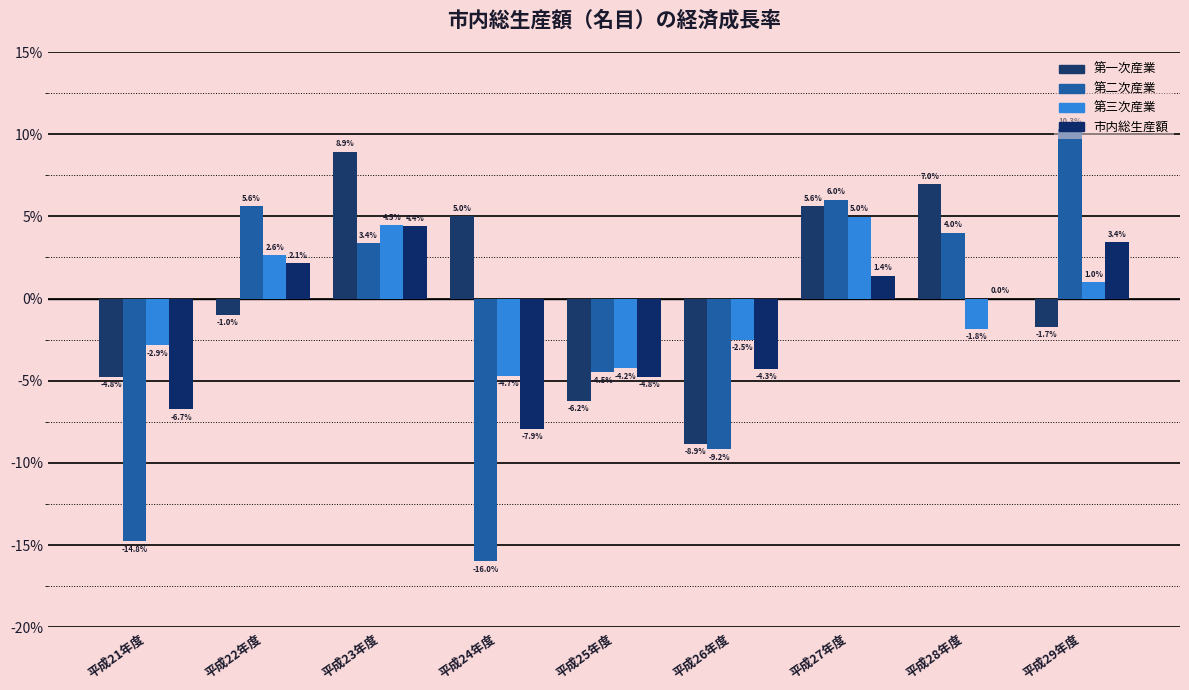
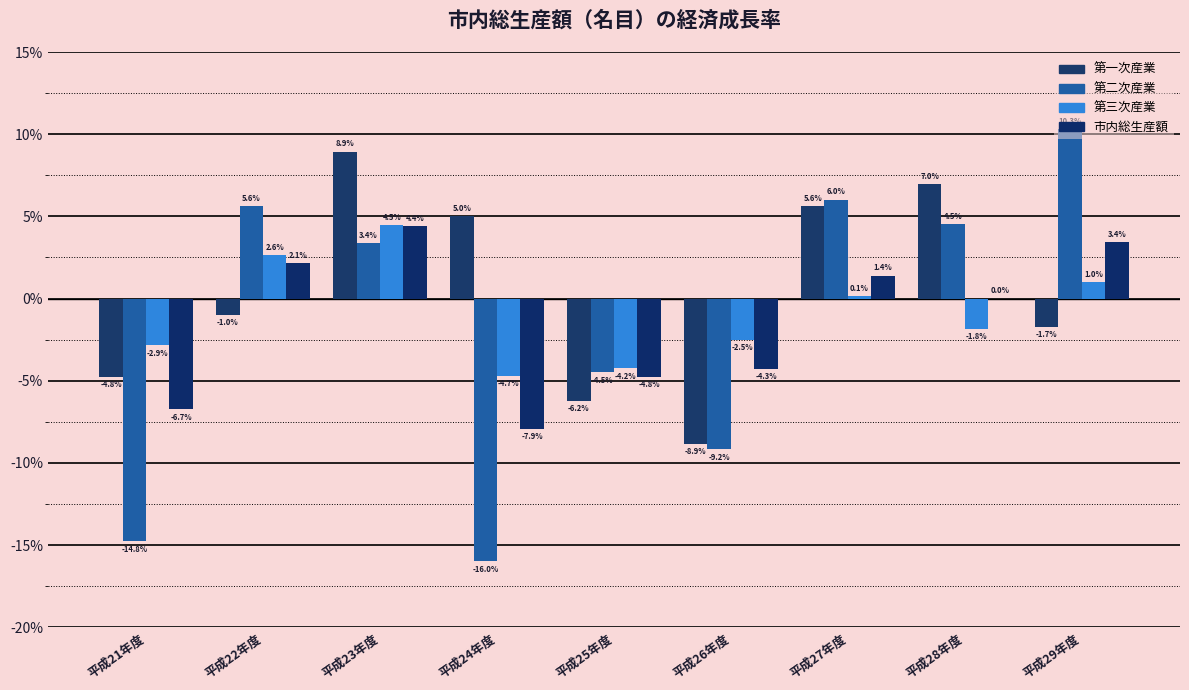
第三次産業, 平成27年度: 5.0% -> 0.1%
第二次産業, 平成28年度: 4.0% -> 4.5%
